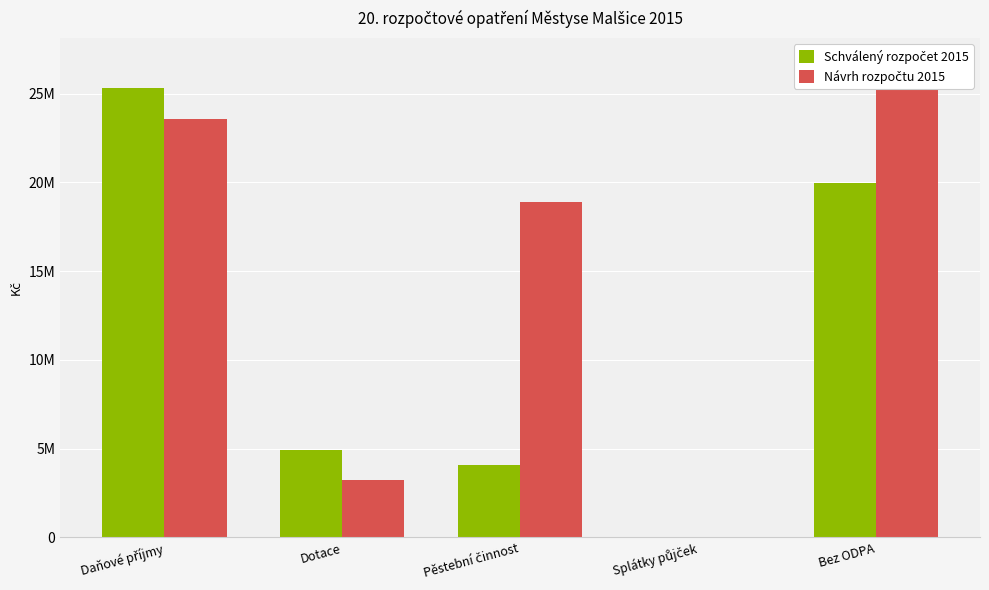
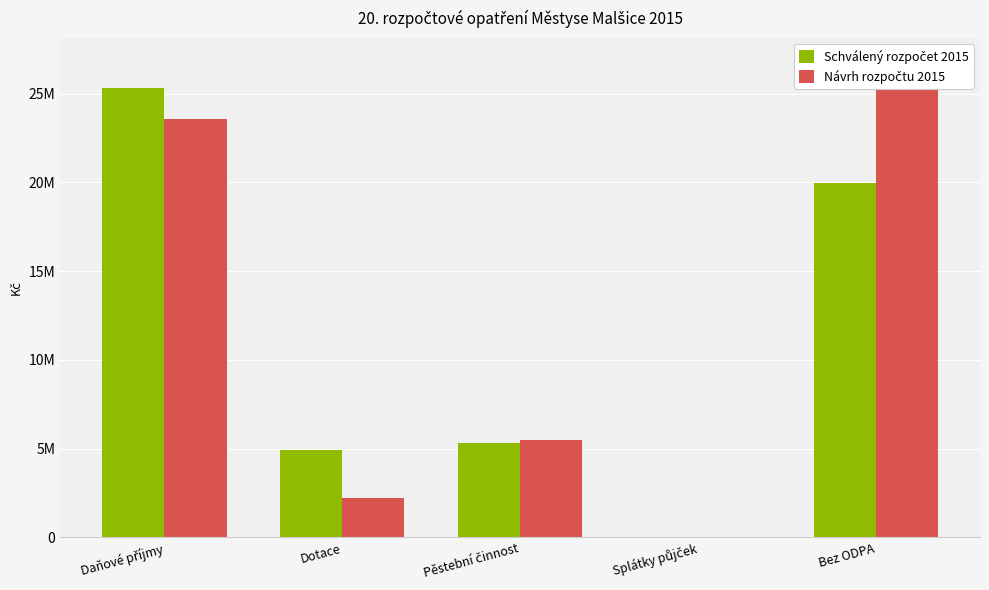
Návrh rozpočtu 2015, Dotace: 3200000 -> 2200000
Schválený rozpočet 2015, Pěstební činnost: 4100000 -> 5300000
Návrh rozpočtu 2015, Pěstební činnost: 18900000 -> 5500000
